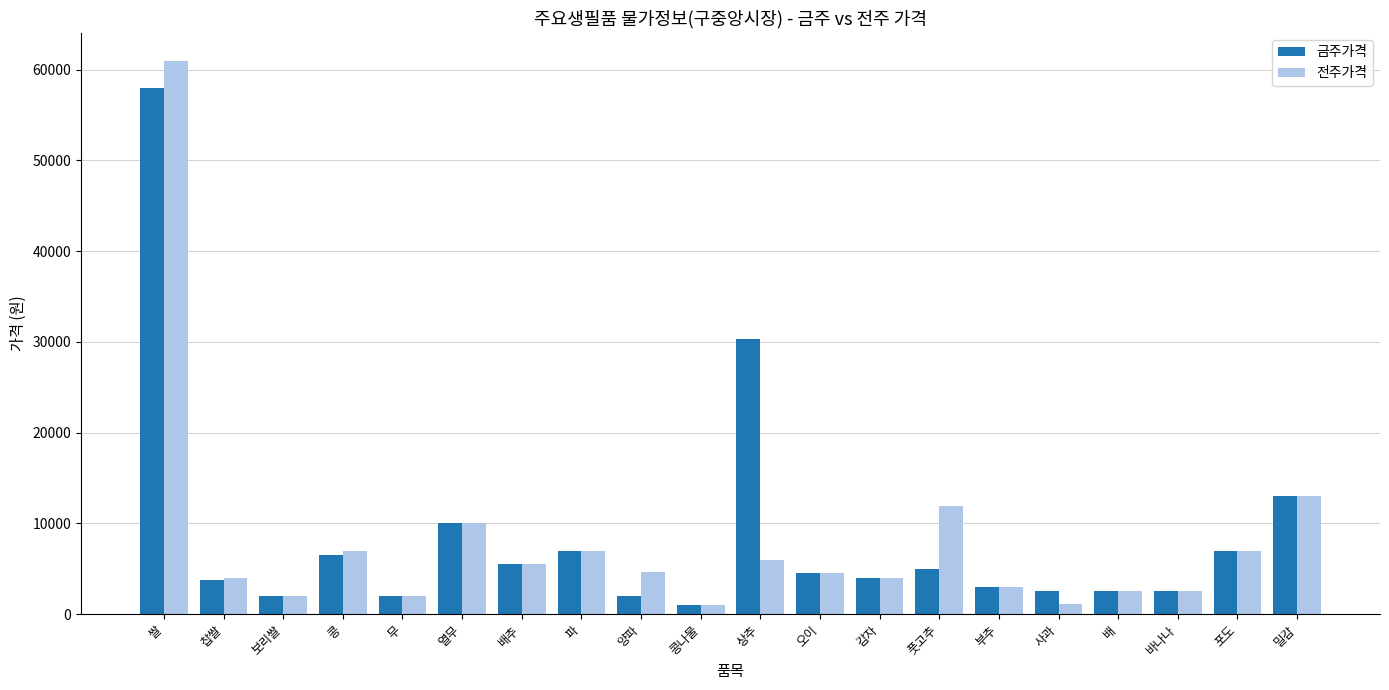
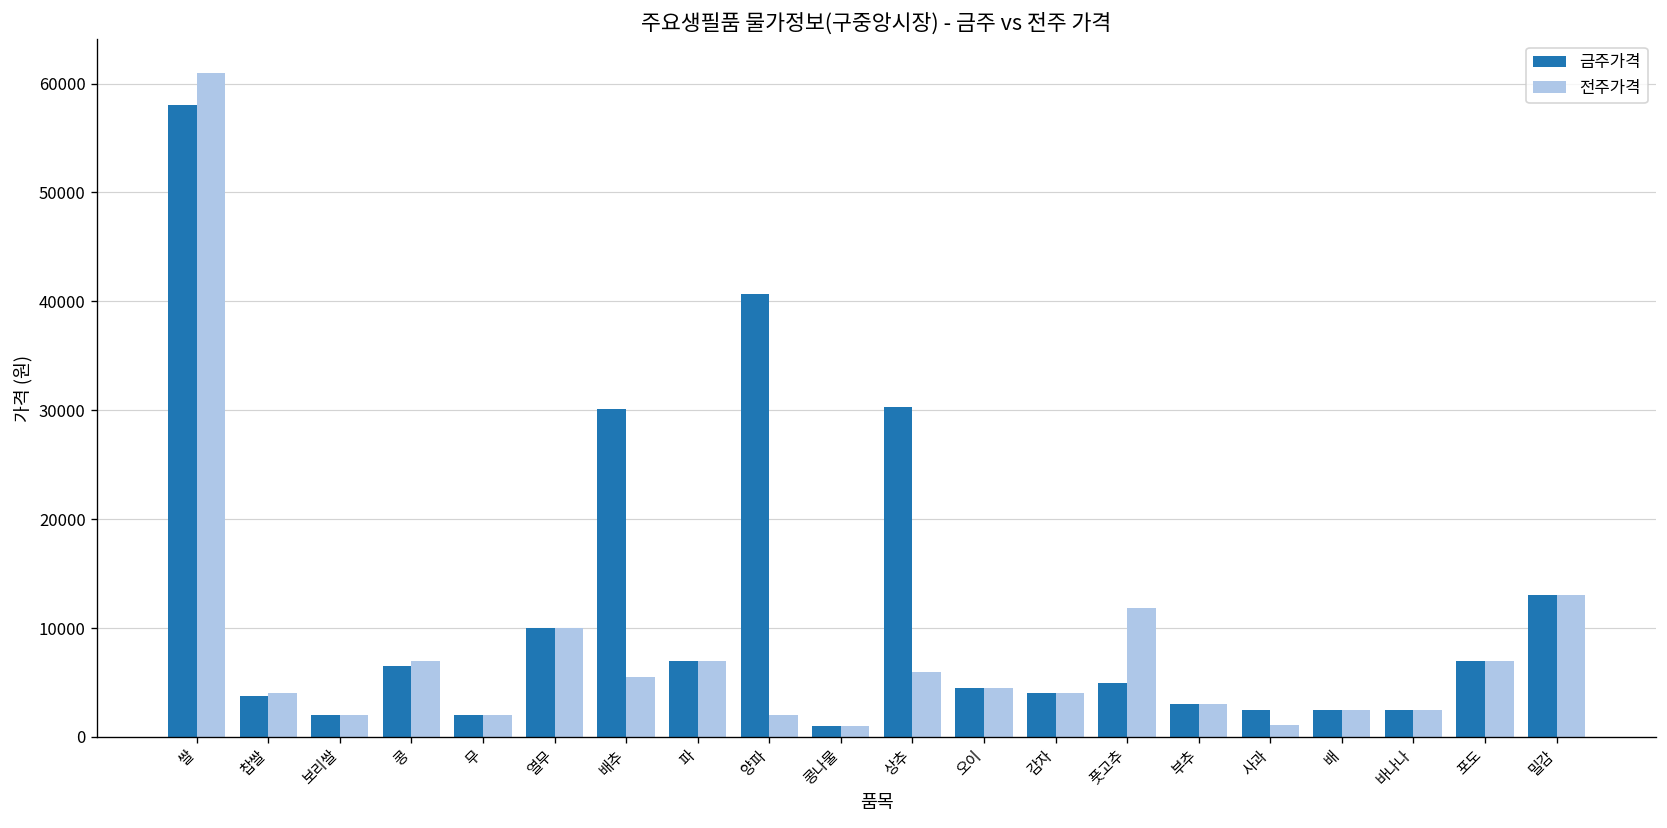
금주가격, 배추: 6000 -> 30000
금주가격, 양파: 2000 -> 41000
전주가격, 양파: 5000 -> 2000
